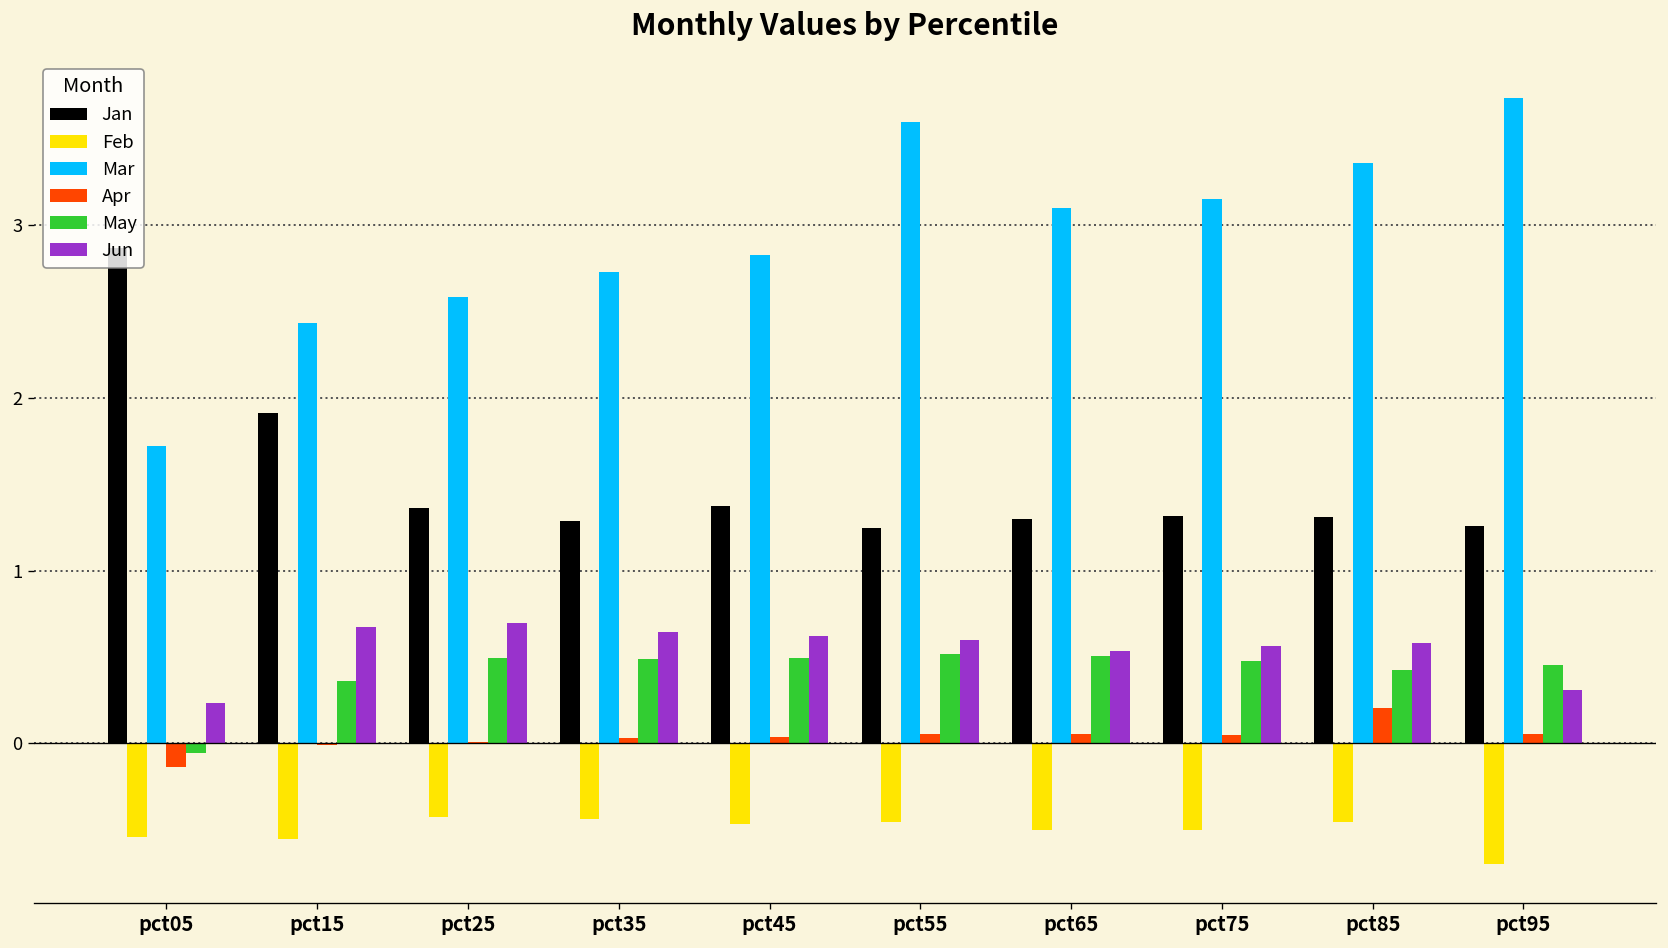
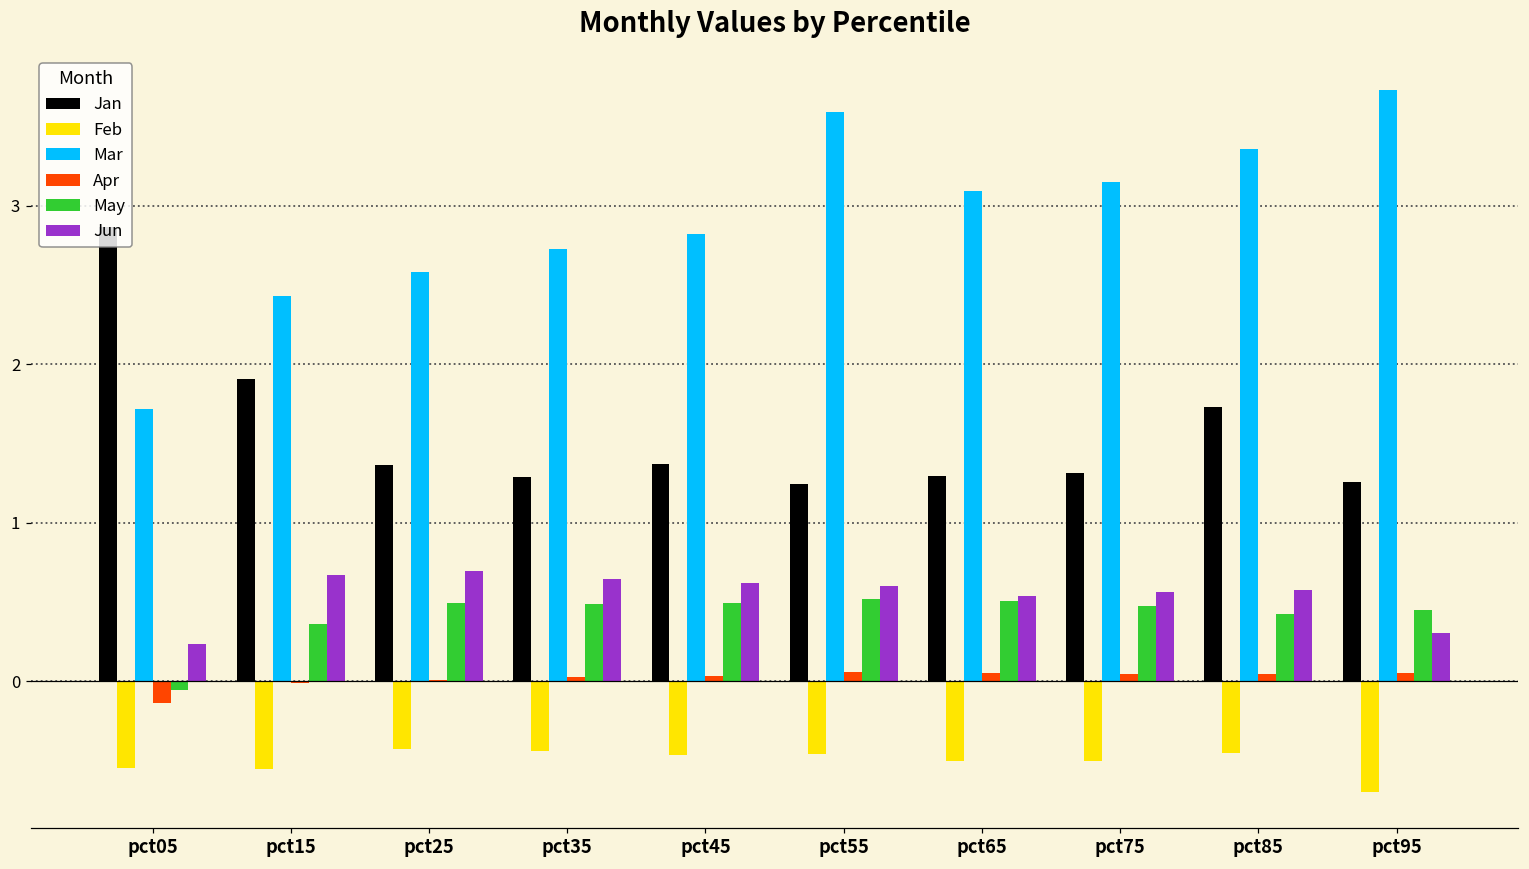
Jan, pct85: 1.31 -> 1.73
Apr, pct85: 0.21 -> 0.05
